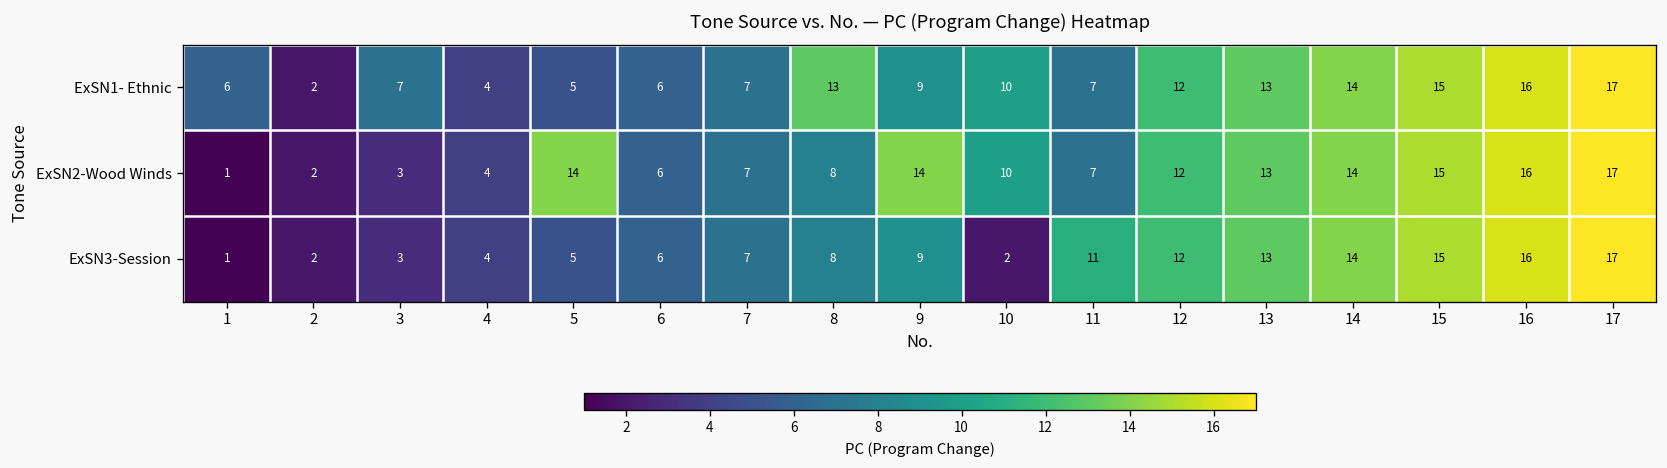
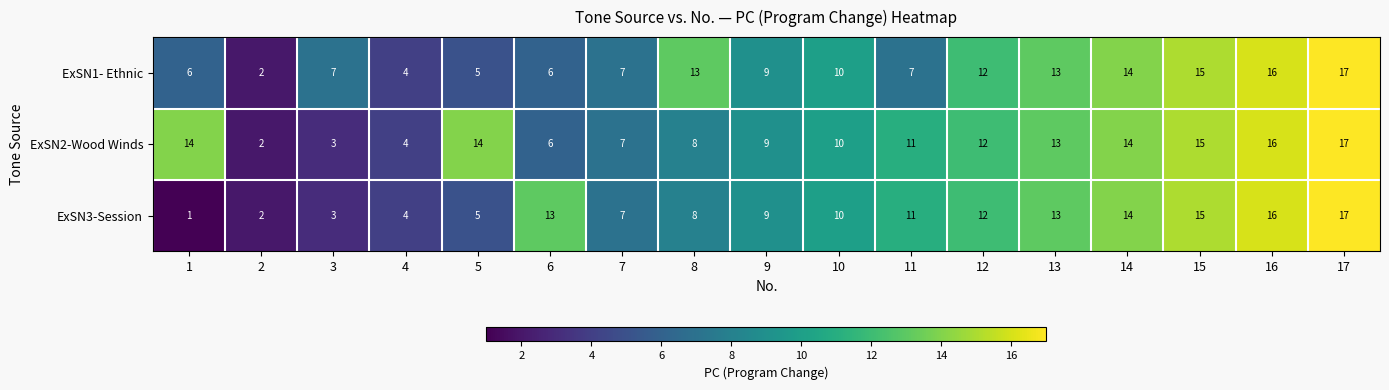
ExSN2-Wood Winds, 1: 1 -> 14
ExSN2-Wood Winds, 9: 14 -> 9
ExSN2-Wood Winds, 11: 7 -> 11
ExSN3-Session, 6: 6 -> 13
ExSN3-Session, 10: 2 -> 10
